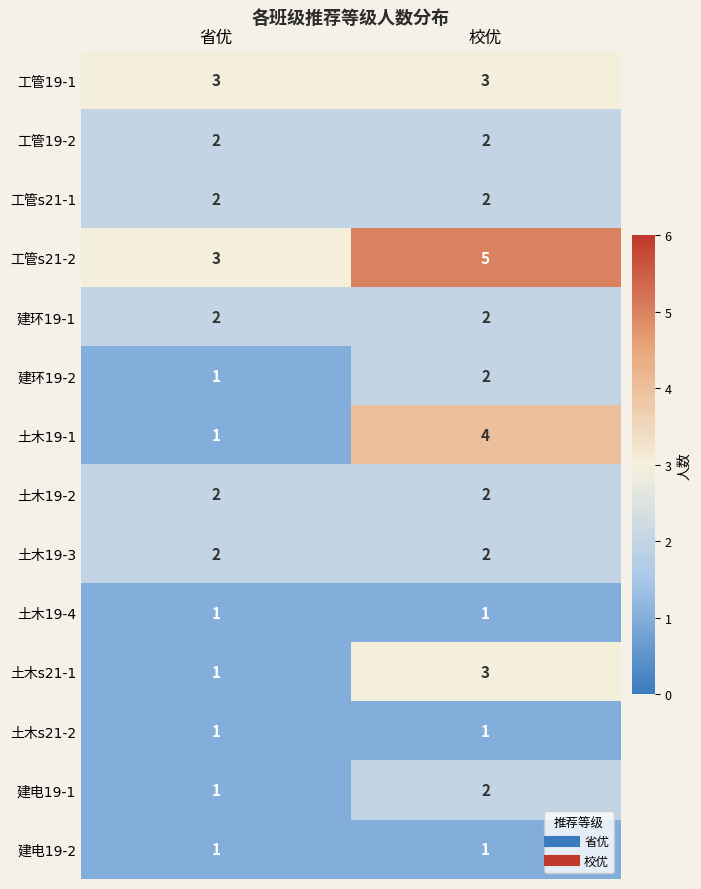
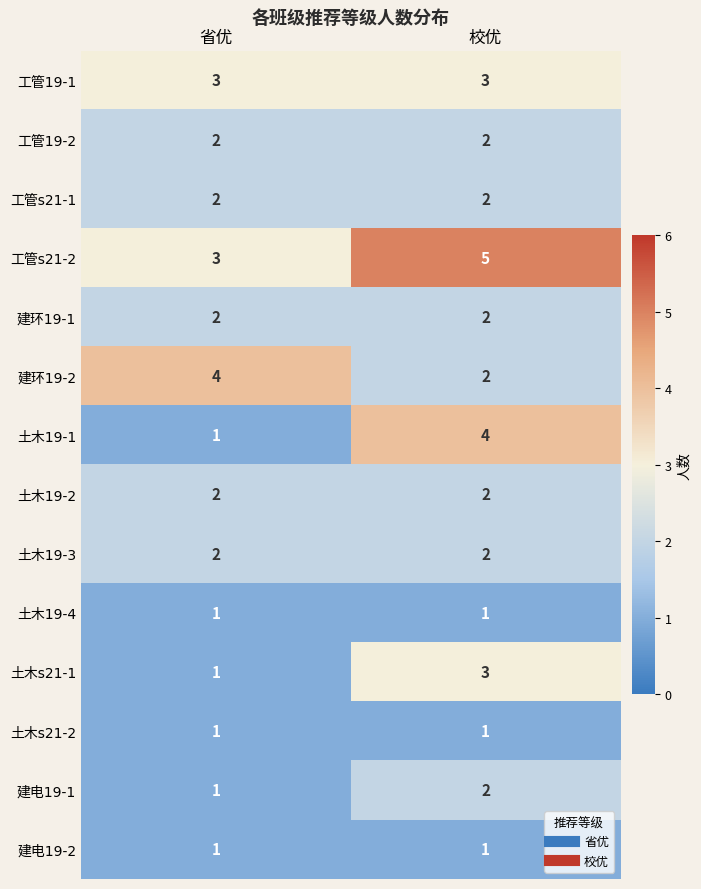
建环19-2, 省优: 1 -> 4
